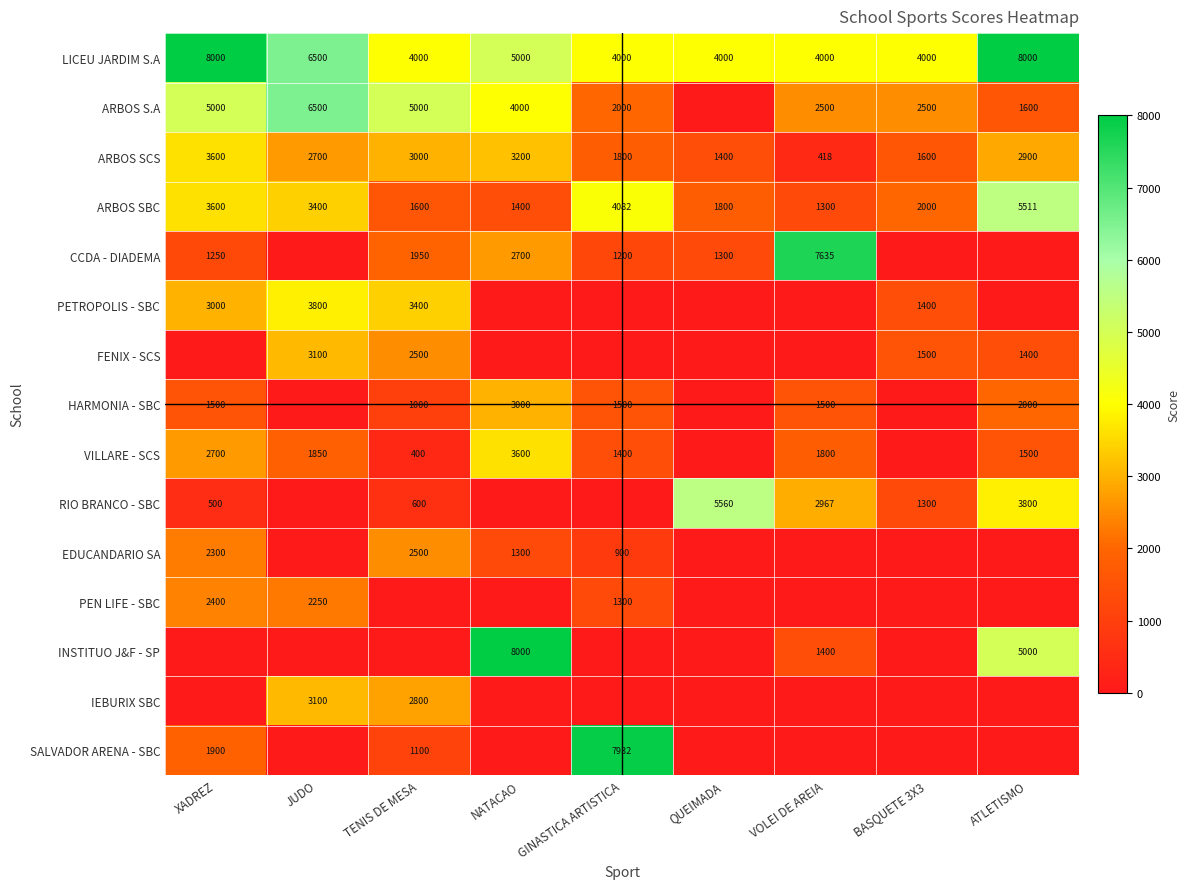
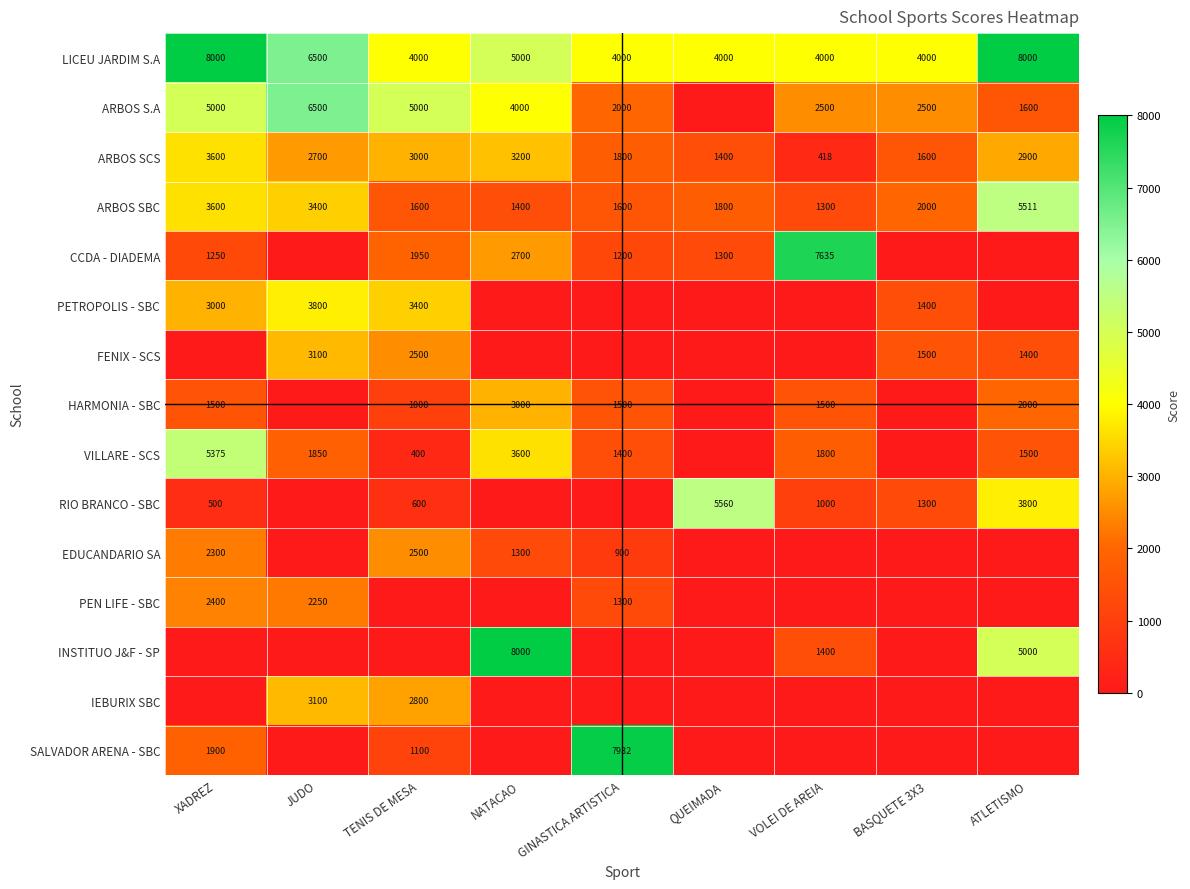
ARBOS SBC, GINASTICA ARTISTICA: 4082 -> 1600
VILLARE - SCS, XADREZ: 2700 -> 5375
RIO BRANCO - SBC, VOLEI DE AREIA: 2967 -> 1000
